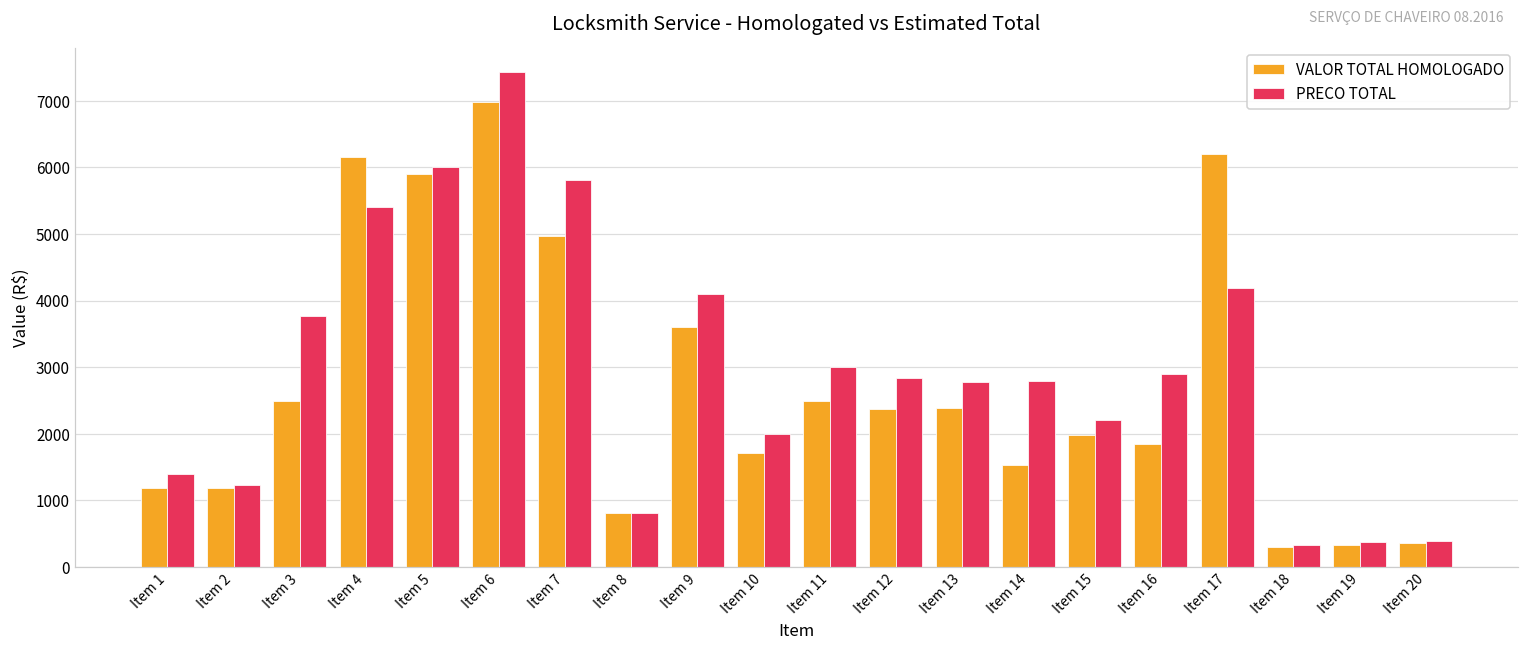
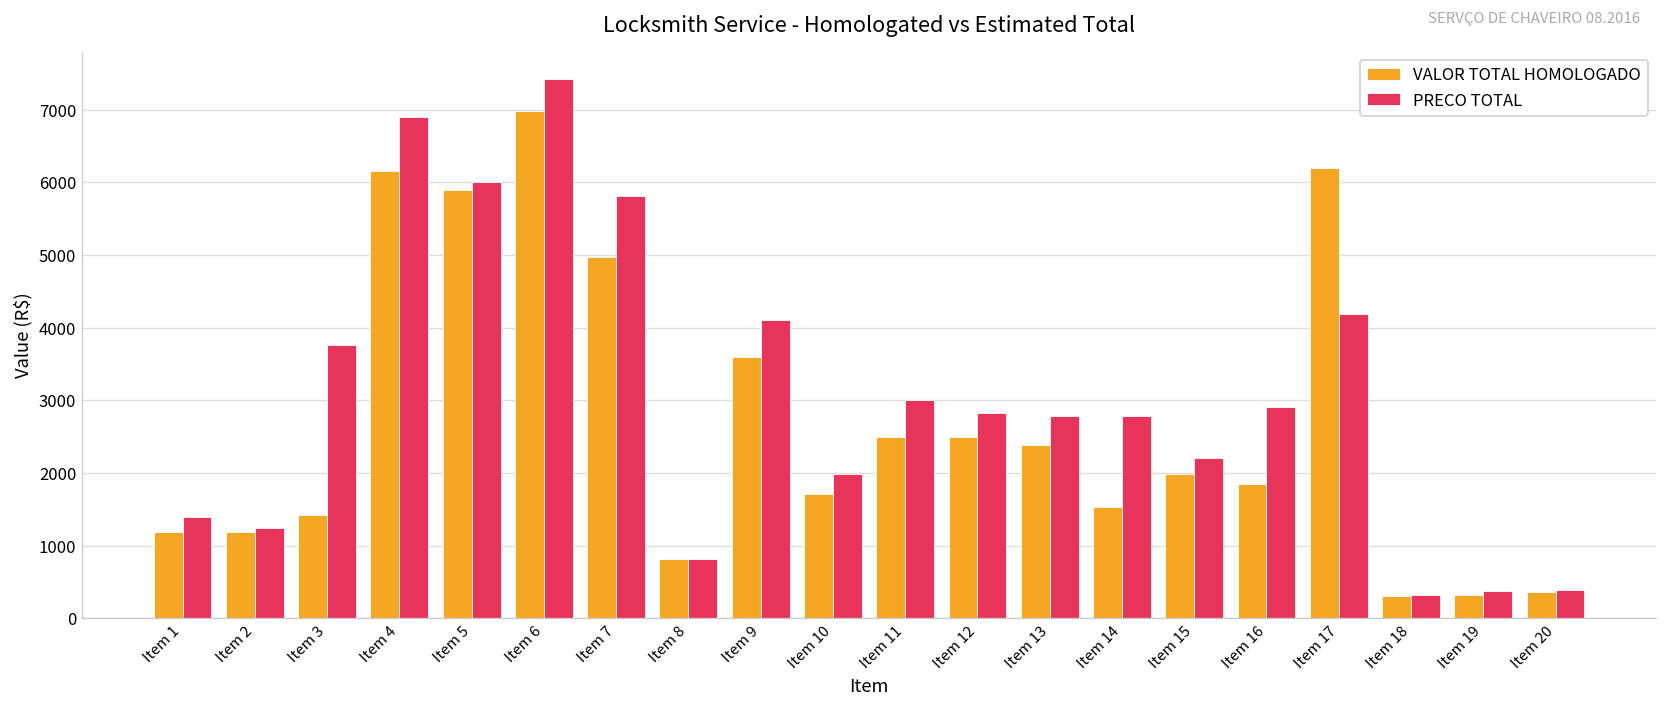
VALOR TOTAL HOMOLOGADO, Item 3: 2500 -> 1400
PRECO TOTAL, Item 4: 5400 -> 6900
VALOR TOTAL HOMOLOGADO, Item 12: 2400 -> 2500
